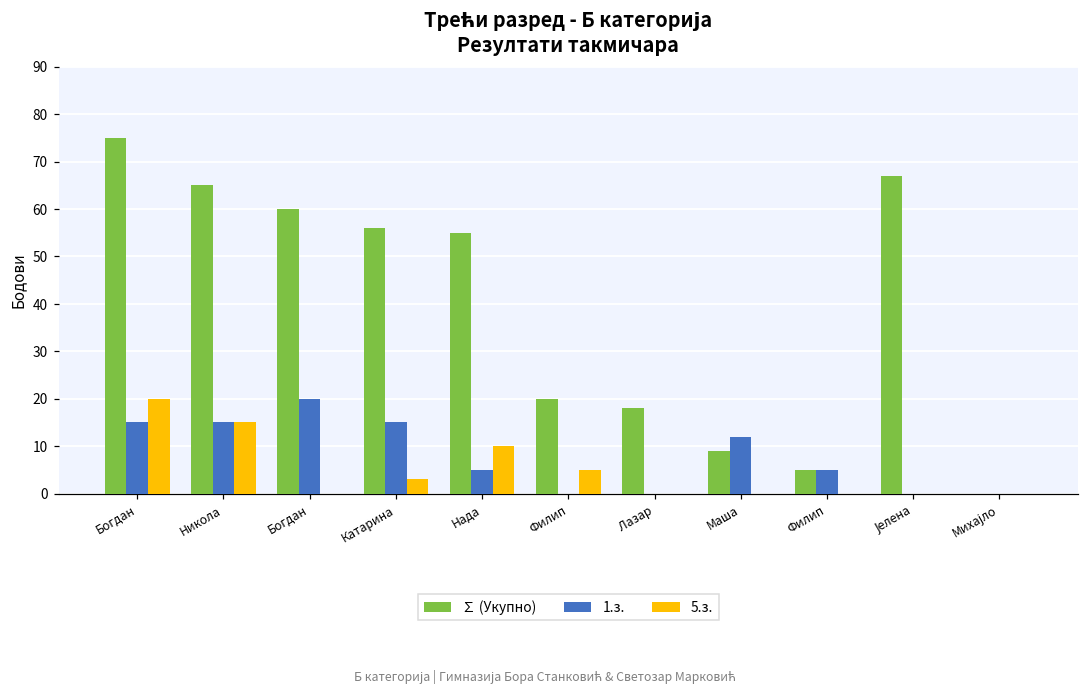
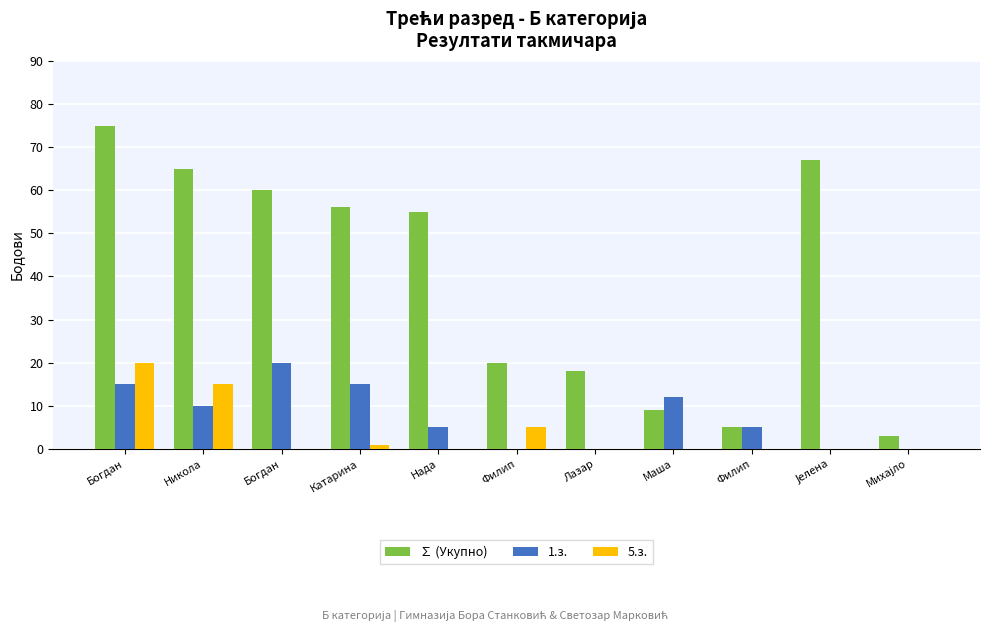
1.з., Никола: 15 -> 10
5.з., Катарина: 3 -> 1
5.з., Нада: 10 -> 0
∑ (Укупно), Михајло: 0 -> 3
